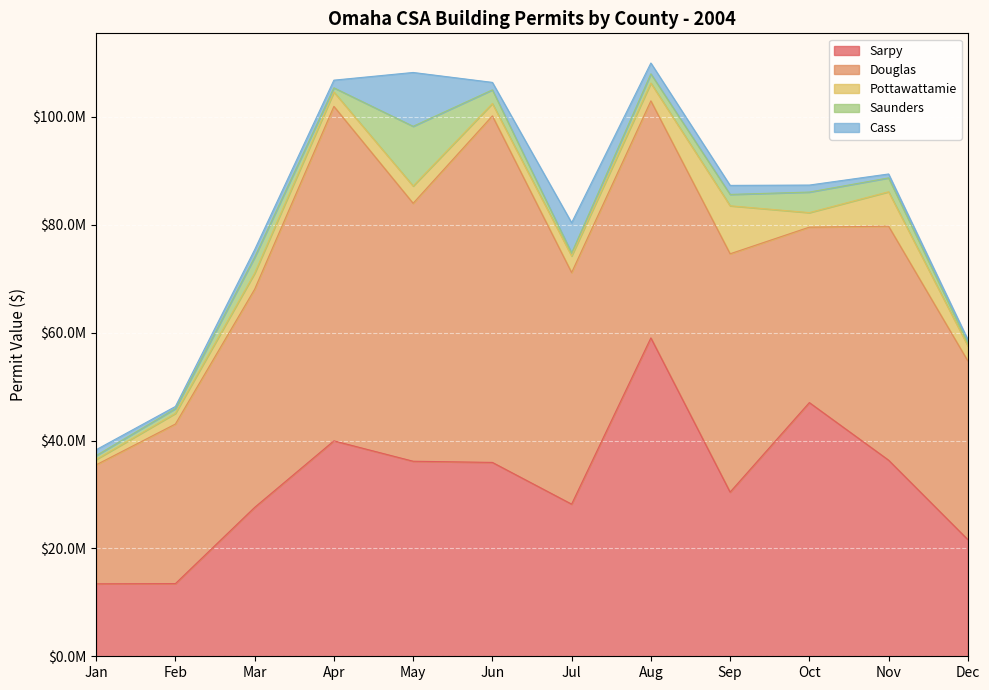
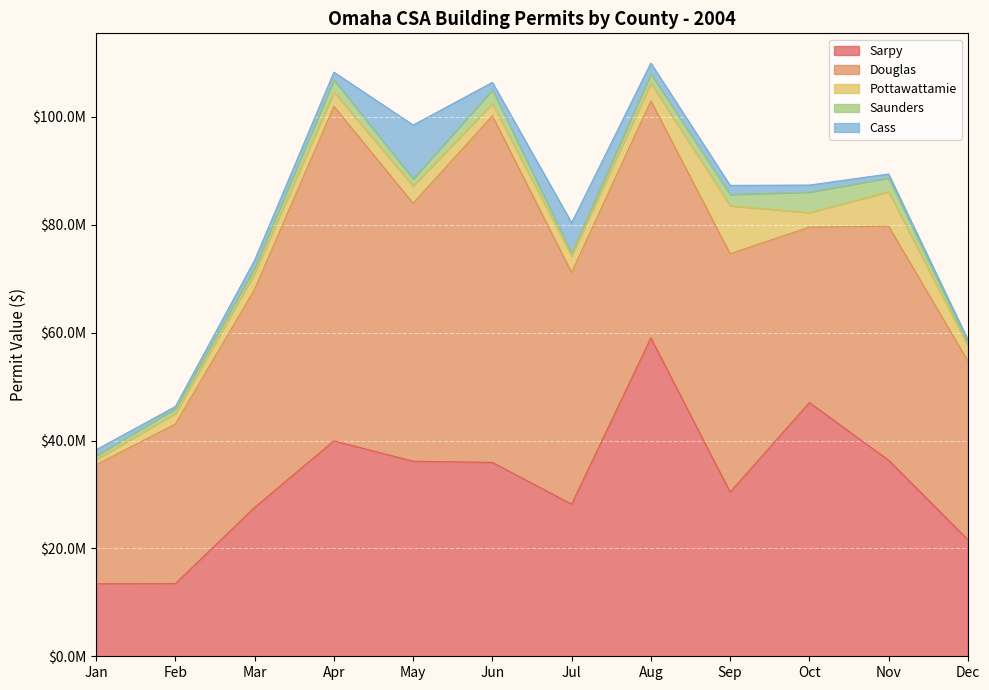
Saunders, Mar: $3000000 -> $1000000
Saunders, Apr: $1000000 -> $2000000
Saunders, May: $11000000 -> $1000000
